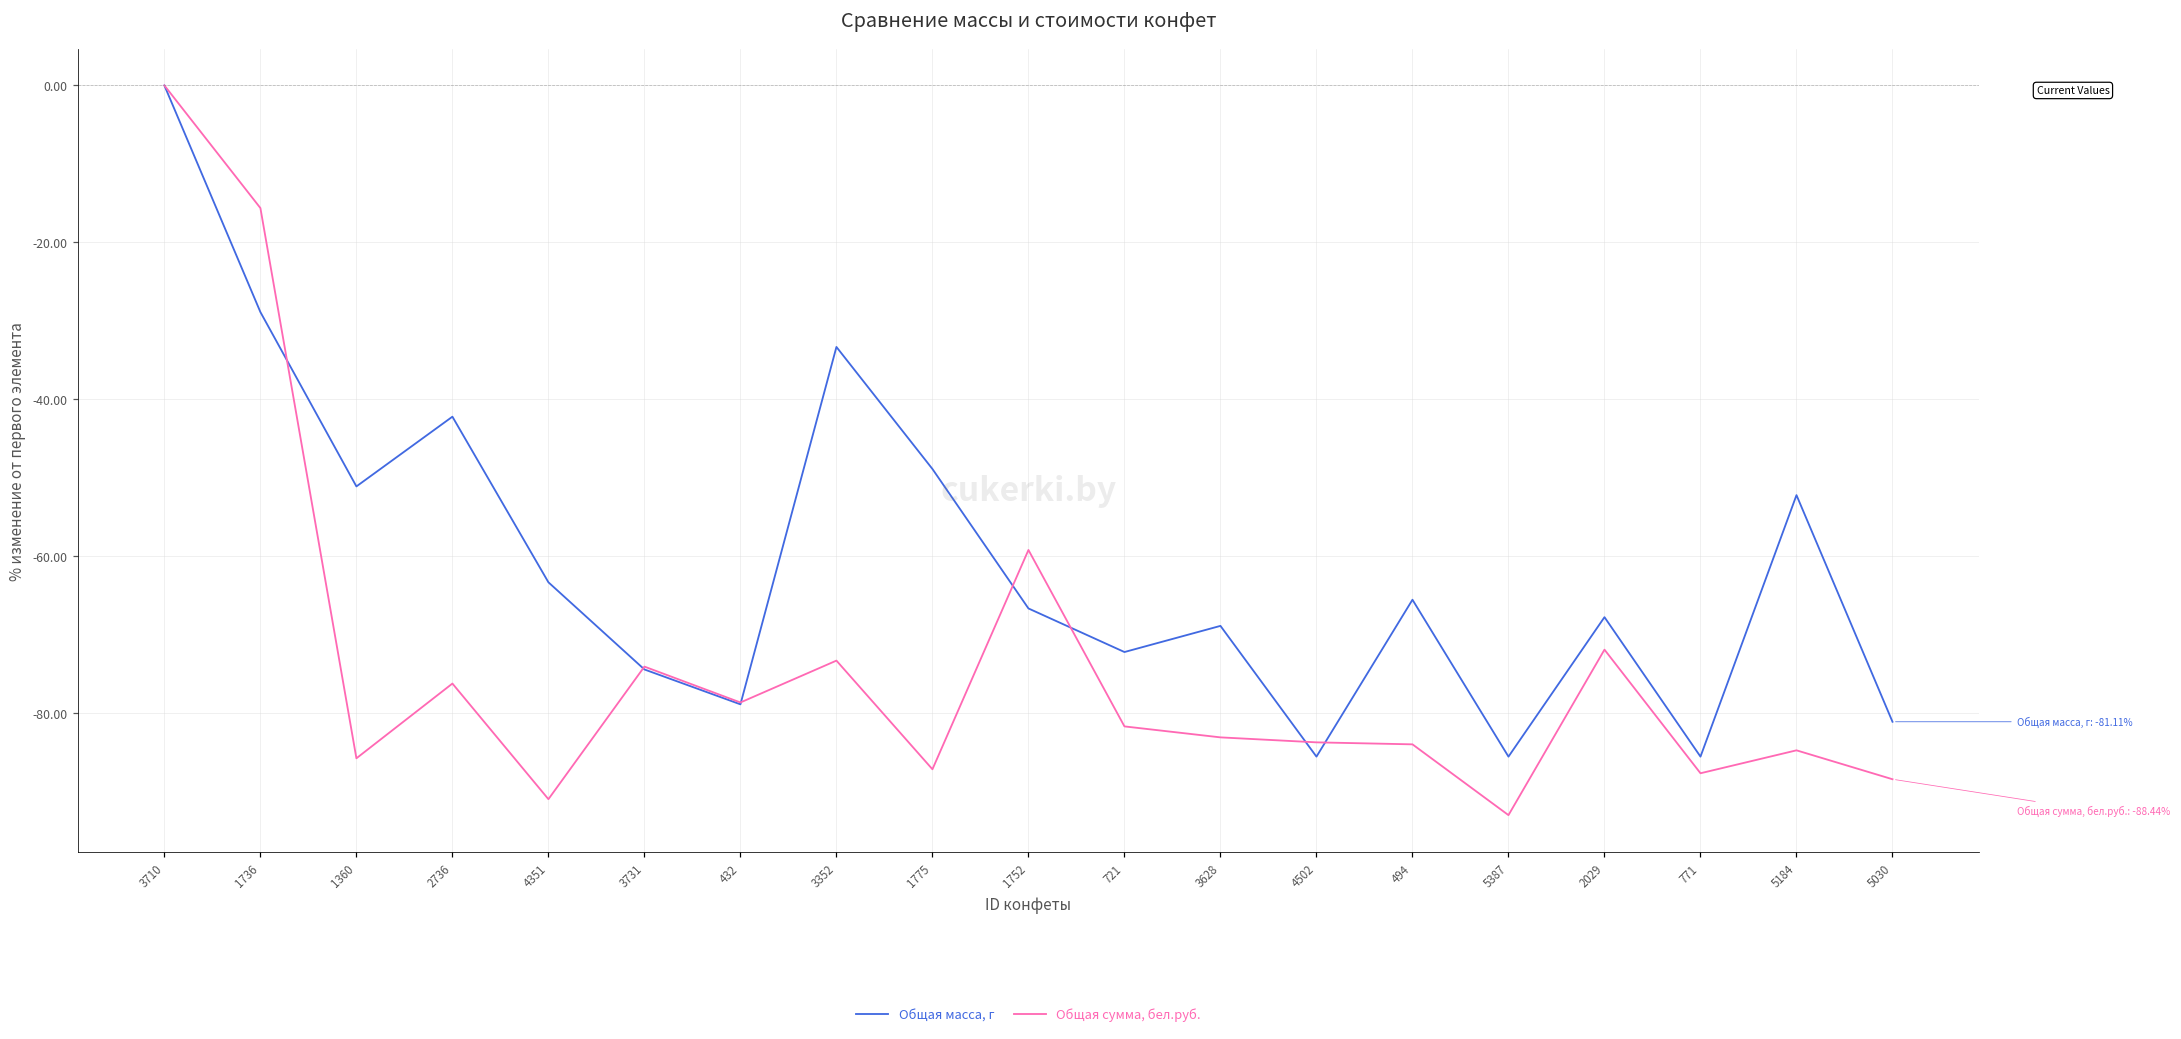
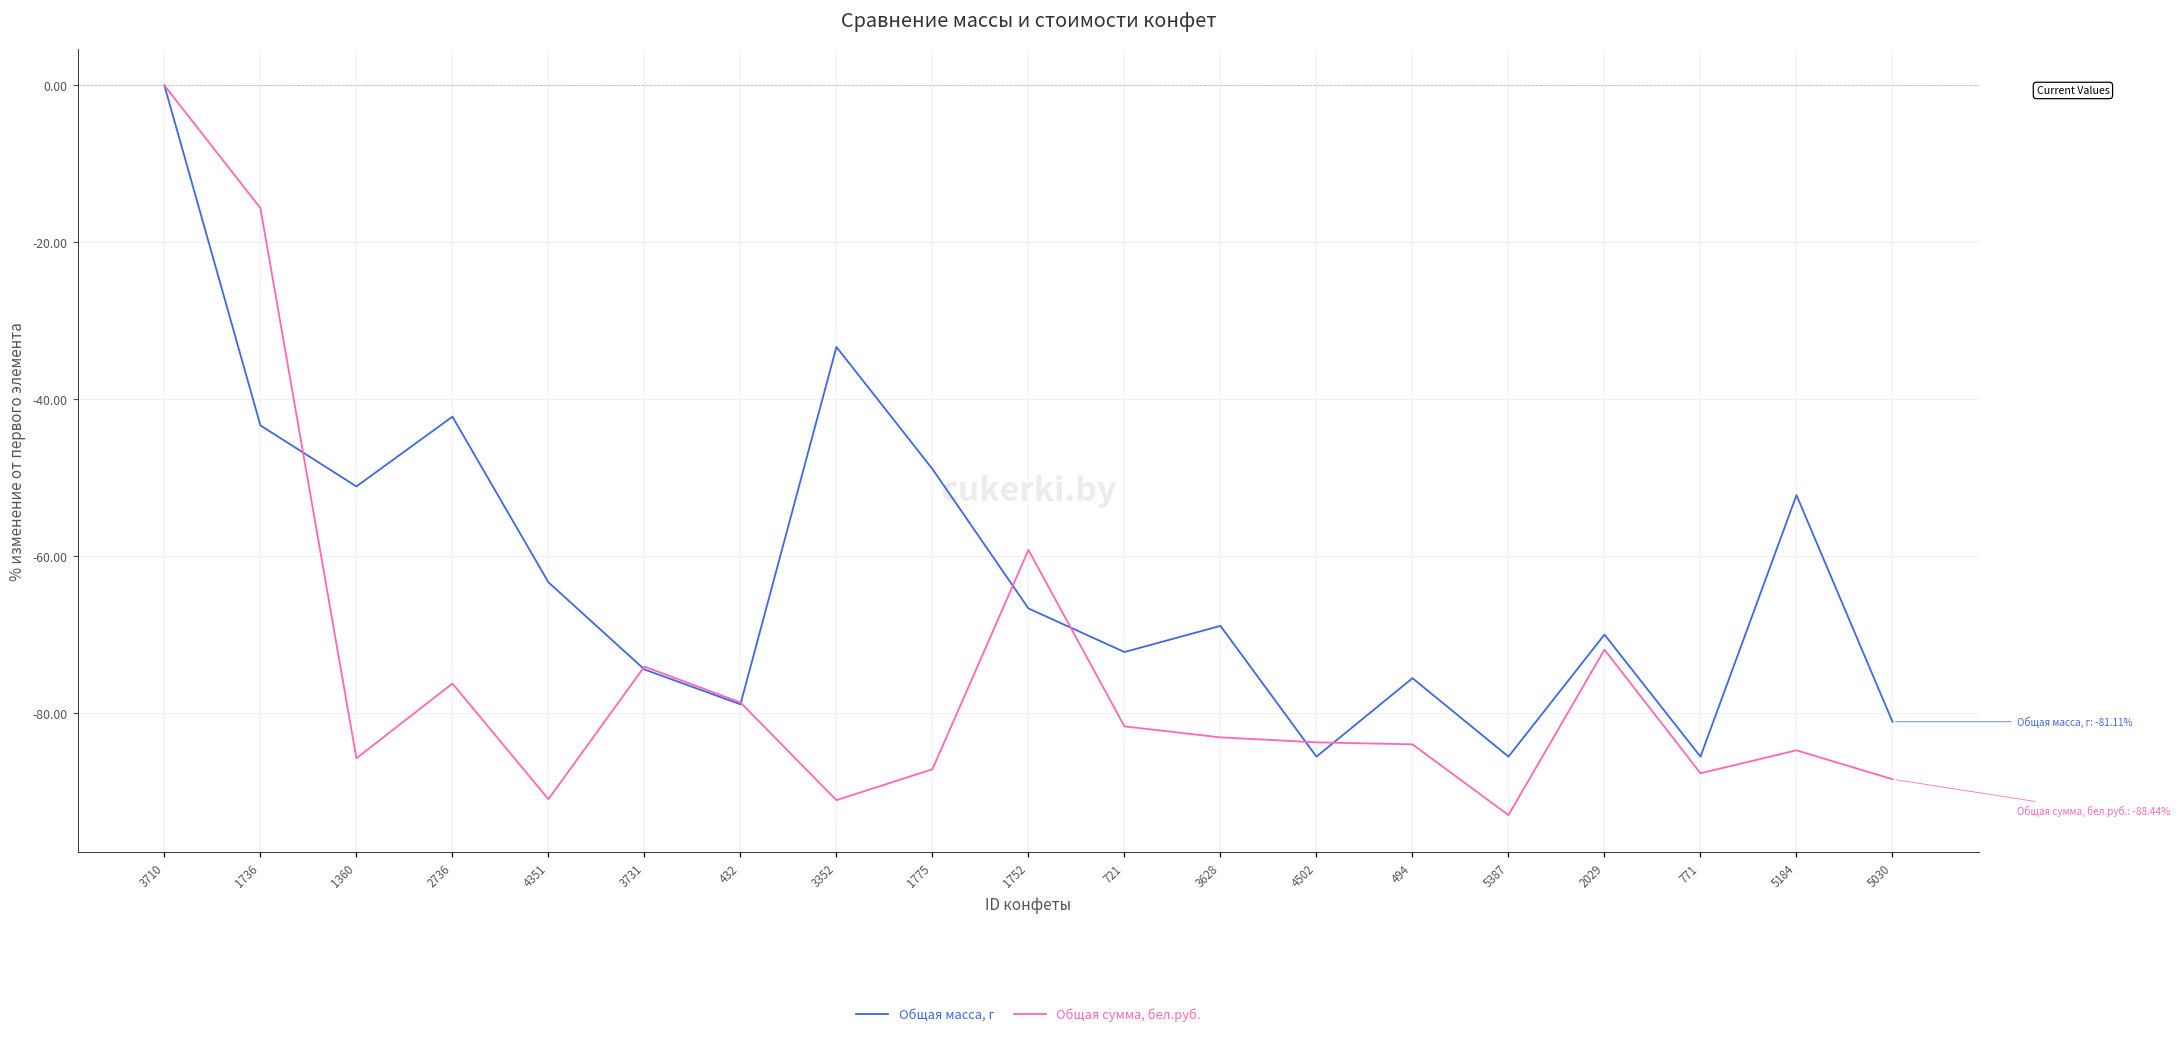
Общая масса, г, 1736: -29 -> -43
Общая сумма, бел.руб., 3352: -73 -> -91
Общая масса, г, 494: -66 -> -76
Общая масса, г, 2029: -68 -> -70
